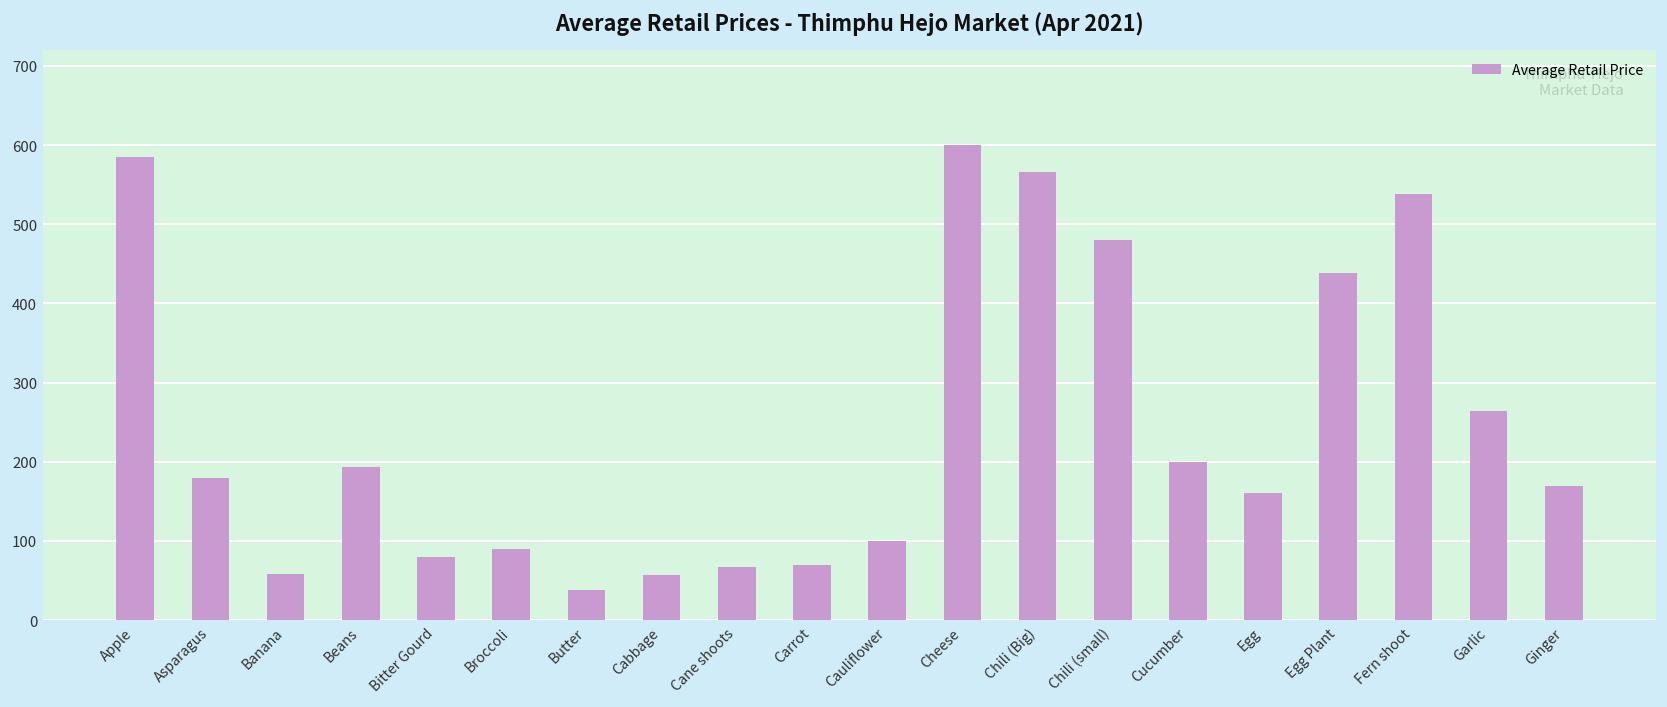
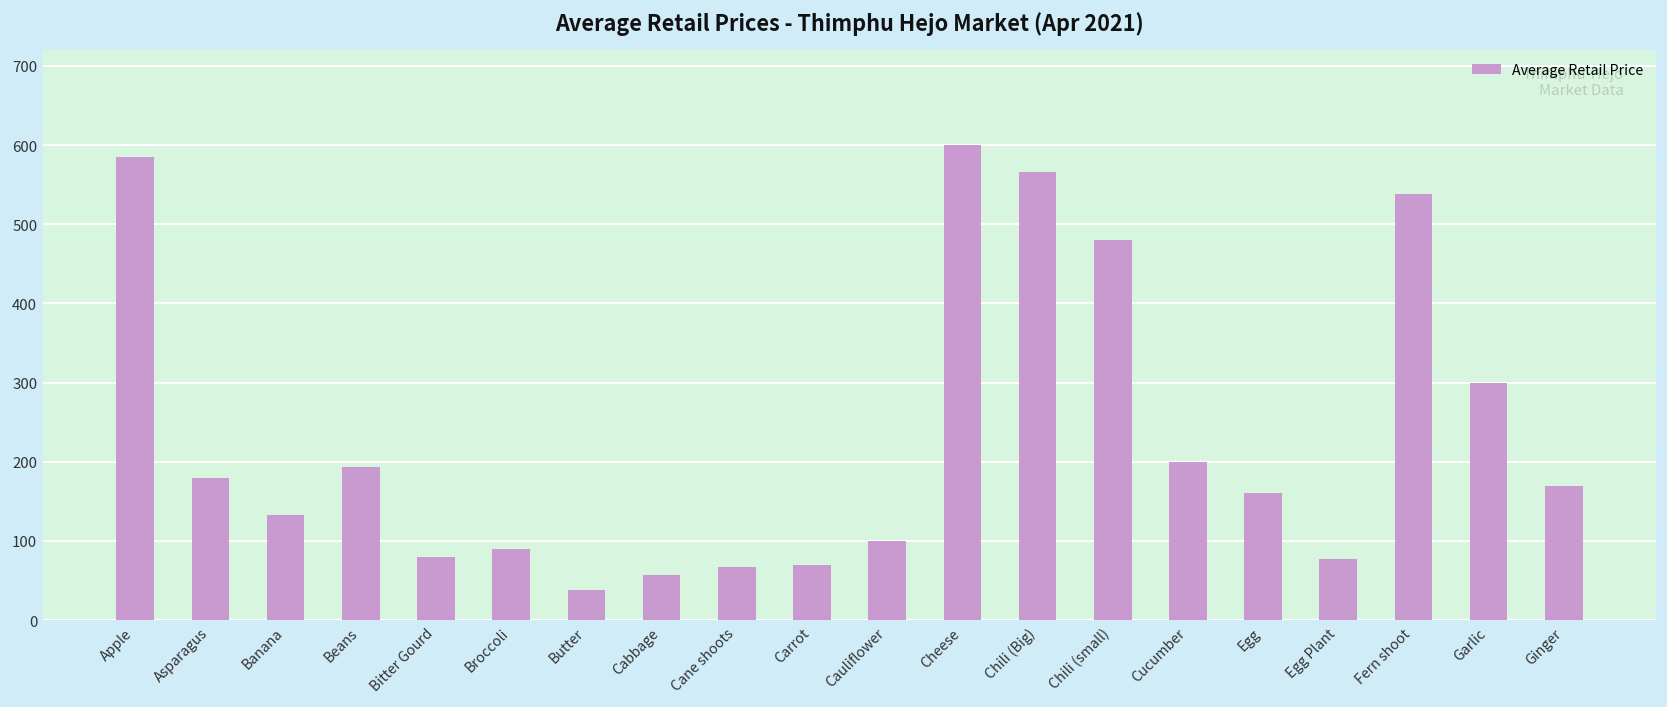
Banana: 60 -> 130
Egg Plant: 440 -> 80
Garlic: 260 -> 300
